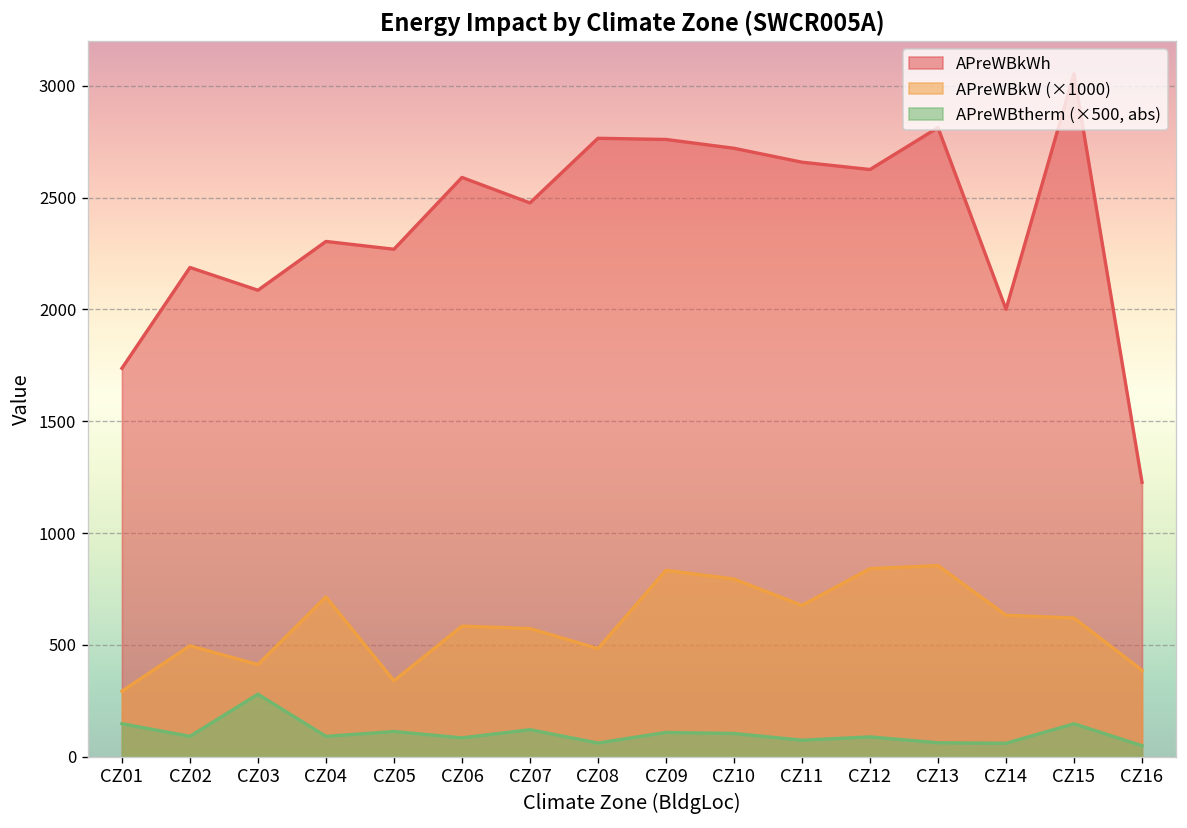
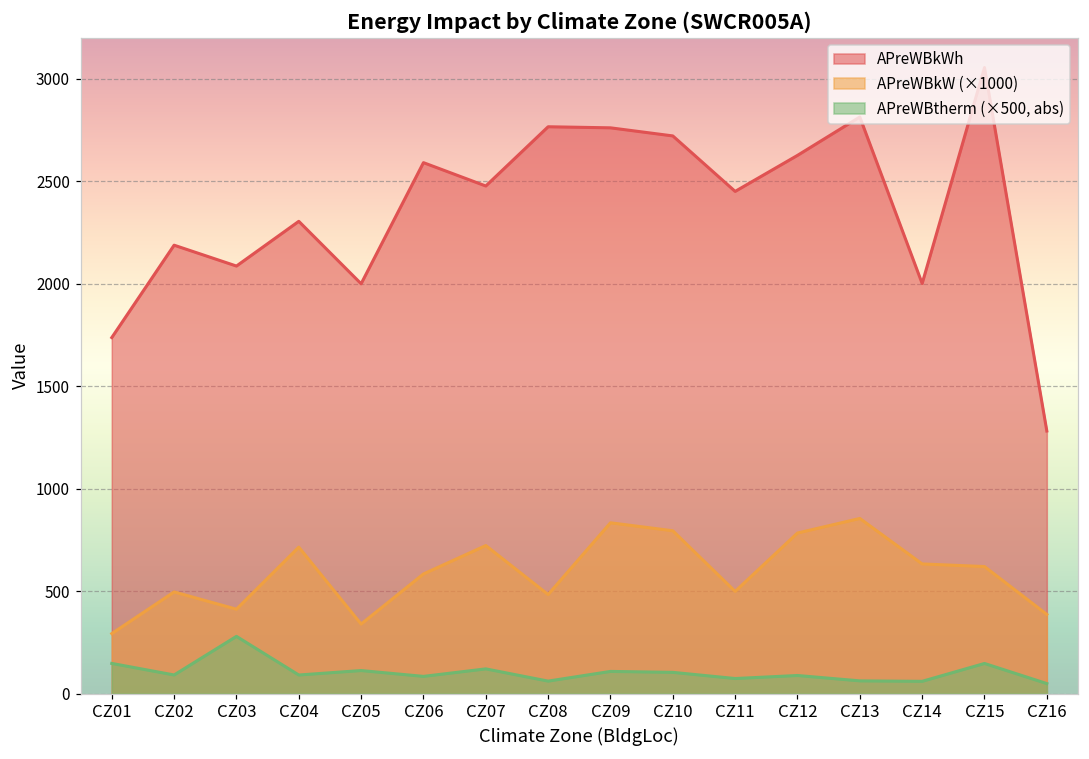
APreWBkWh, CZ05: 2270 -> 2000
APreWBkW (×1000), CZ07: 570 -> 720
APreWBkWh, CZ11: 2660 -> 2450
APreWBkW (×1000), CZ11: 680 -> 500
APreWBkW (×1000), CZ12: 840 -> 780
APreWBkWh, CZ16: 1230 -> 1280
